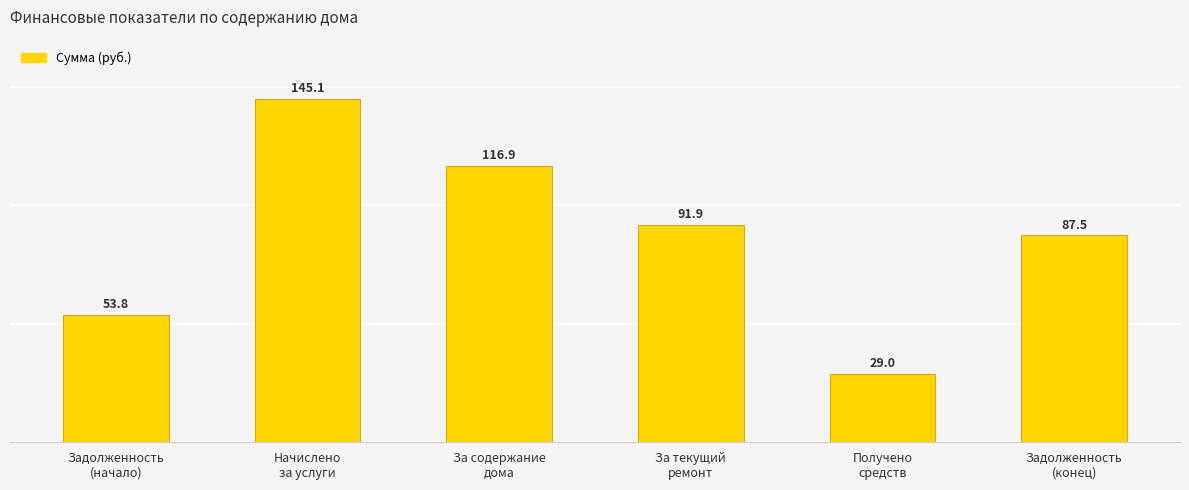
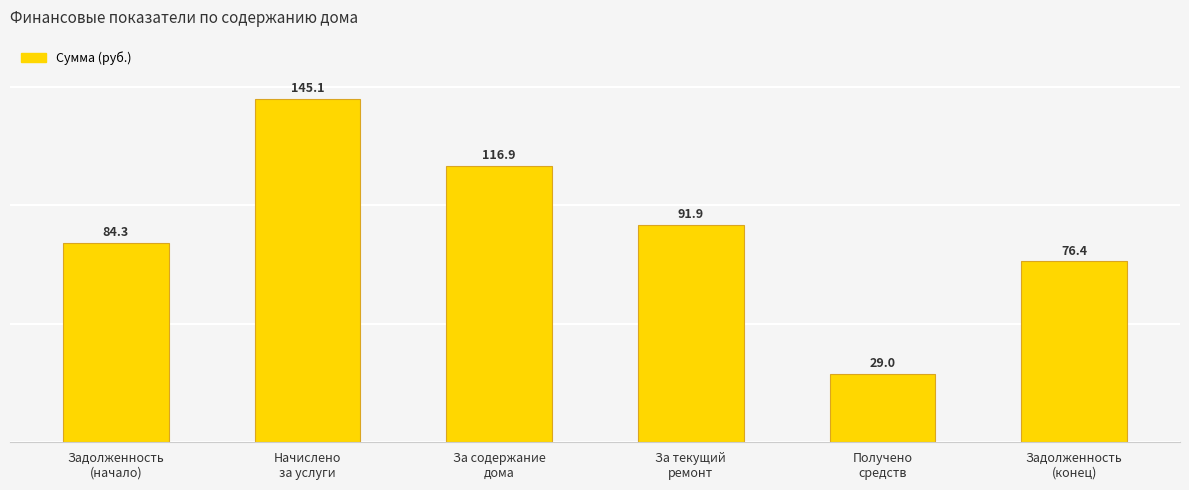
Задолженность (начало): 53.8 -> 84.3
Задолженность (конец): 87.5 -> 76.4
